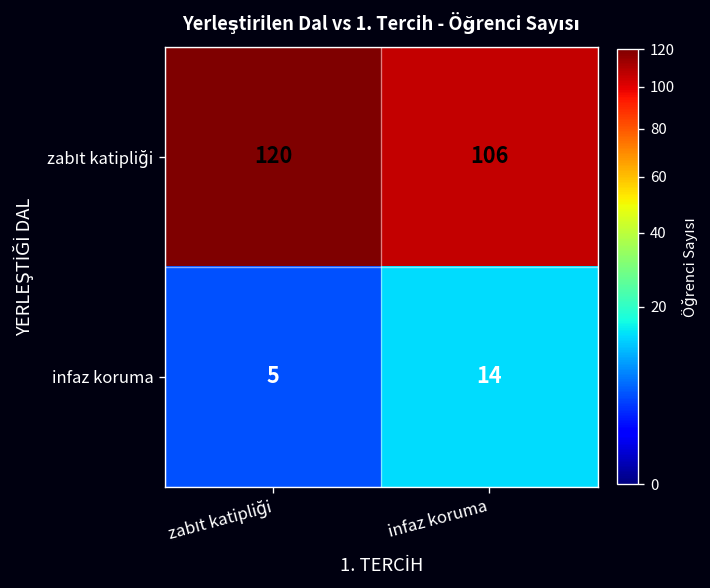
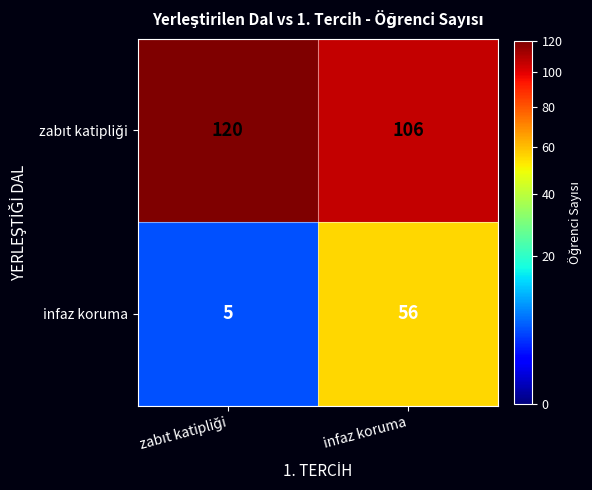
infaz koruma, infaz koruma: 14 -> 56
